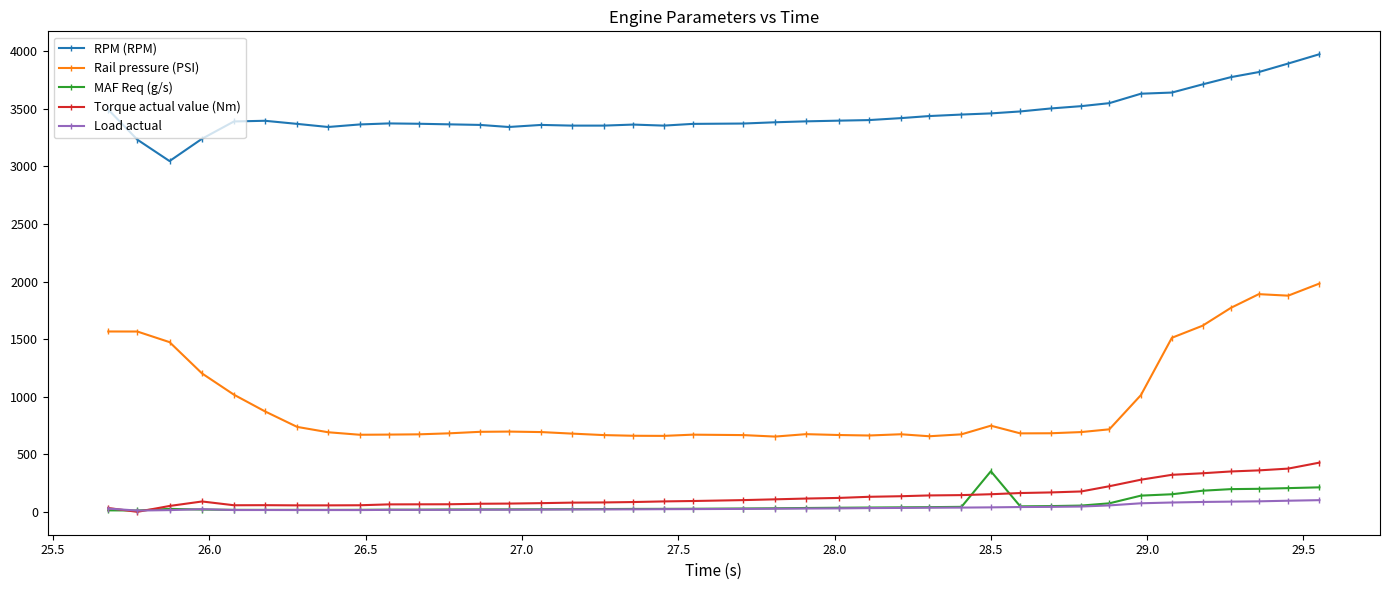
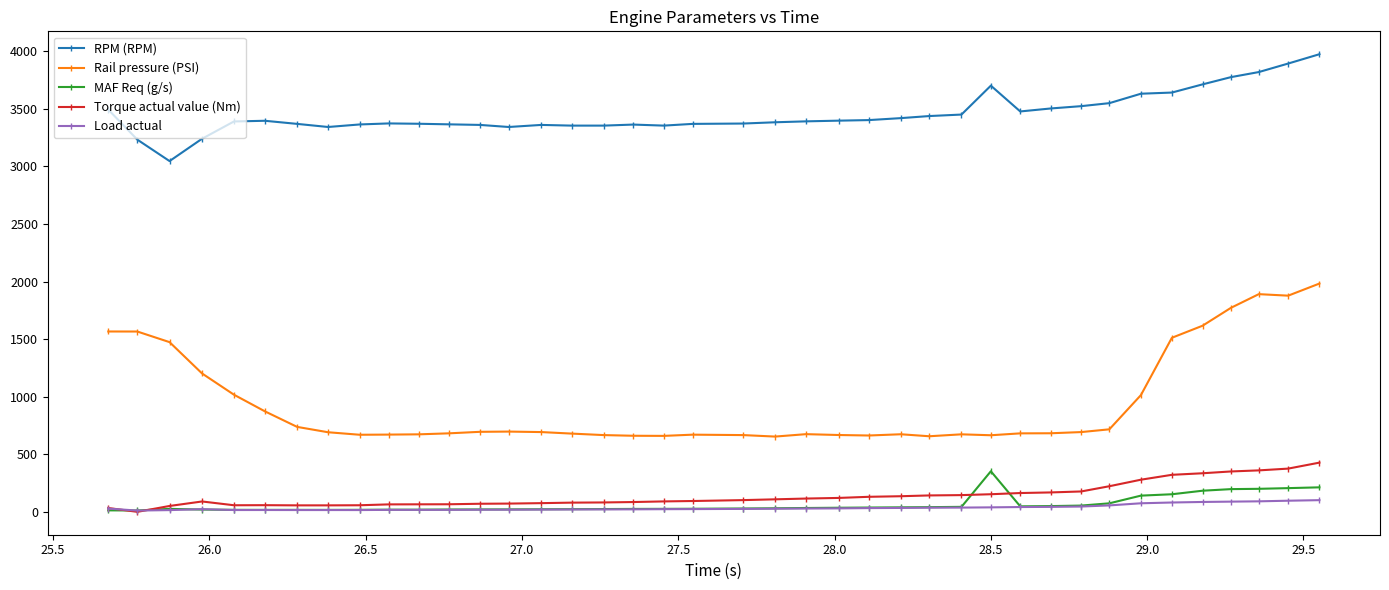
RPM (RPM), 28.5: 3460 -> 3700
Rail pressure (PSI), 28.5: 750 -> 670
